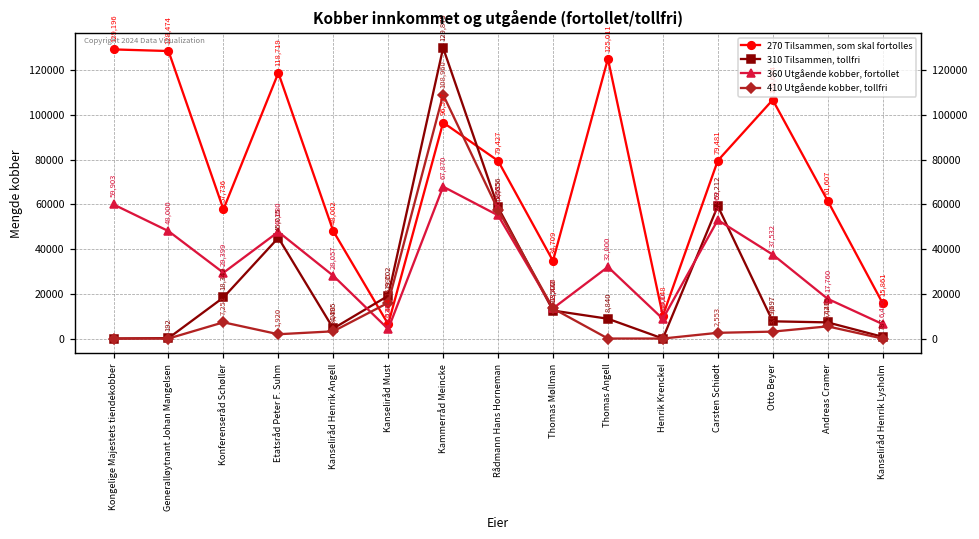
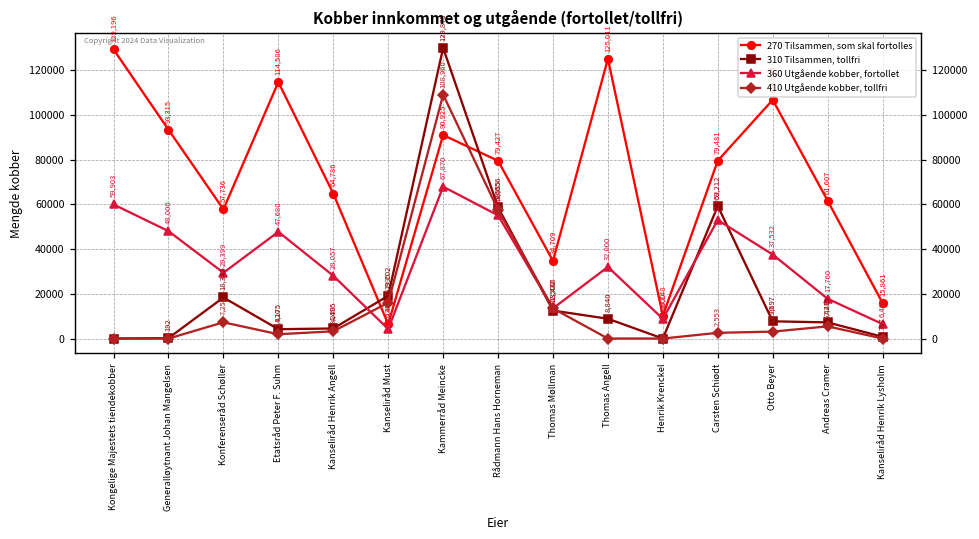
270 Tilsammen, som skal fortolles, Generalløytnant Johan Mangelsen: 128,474 -> 93,315
270 Tilsammen, som skal fortolles, Etatsråd Peter F. Suhm: 118,719 -> 114,586
310 Tilsammen, tollfri, Etatsråd Peter F. Suhm: 45,015 -> 4,175
270 Tilsammen, som skal fortolles, Kanseliråd Henrik Angell: 48,002 -> 64,786
270 Tilsammen, som skal fortolles, Kammerråd Meincke: 96,527 -> 90,925
